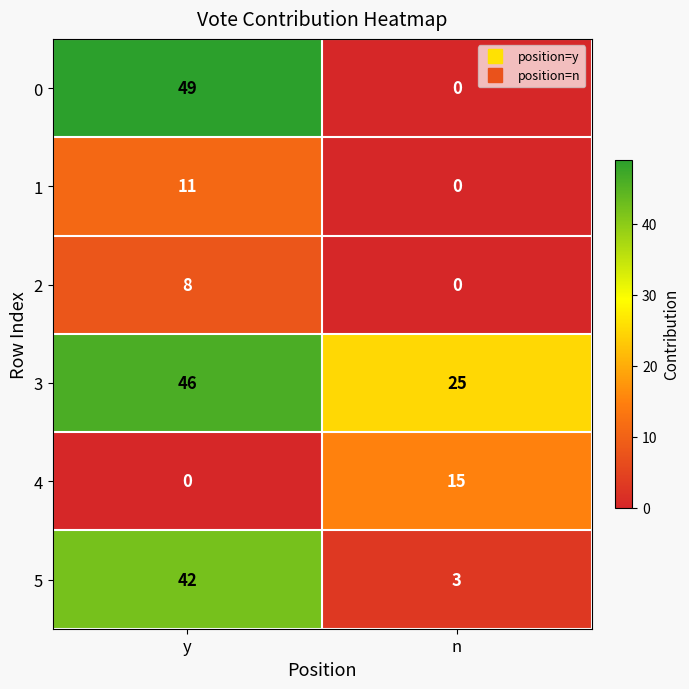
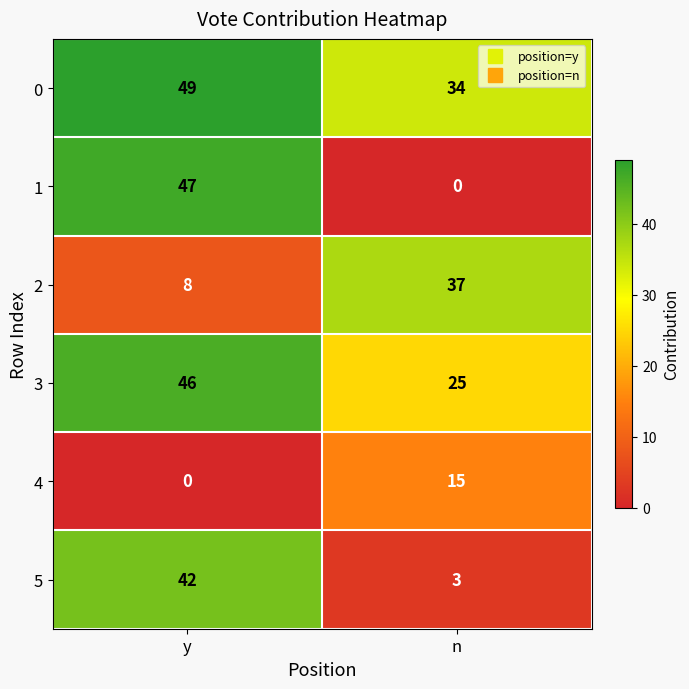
0, n: 0 -> 34
1, y: 11 -> 47
2, n: 0 -> 37
